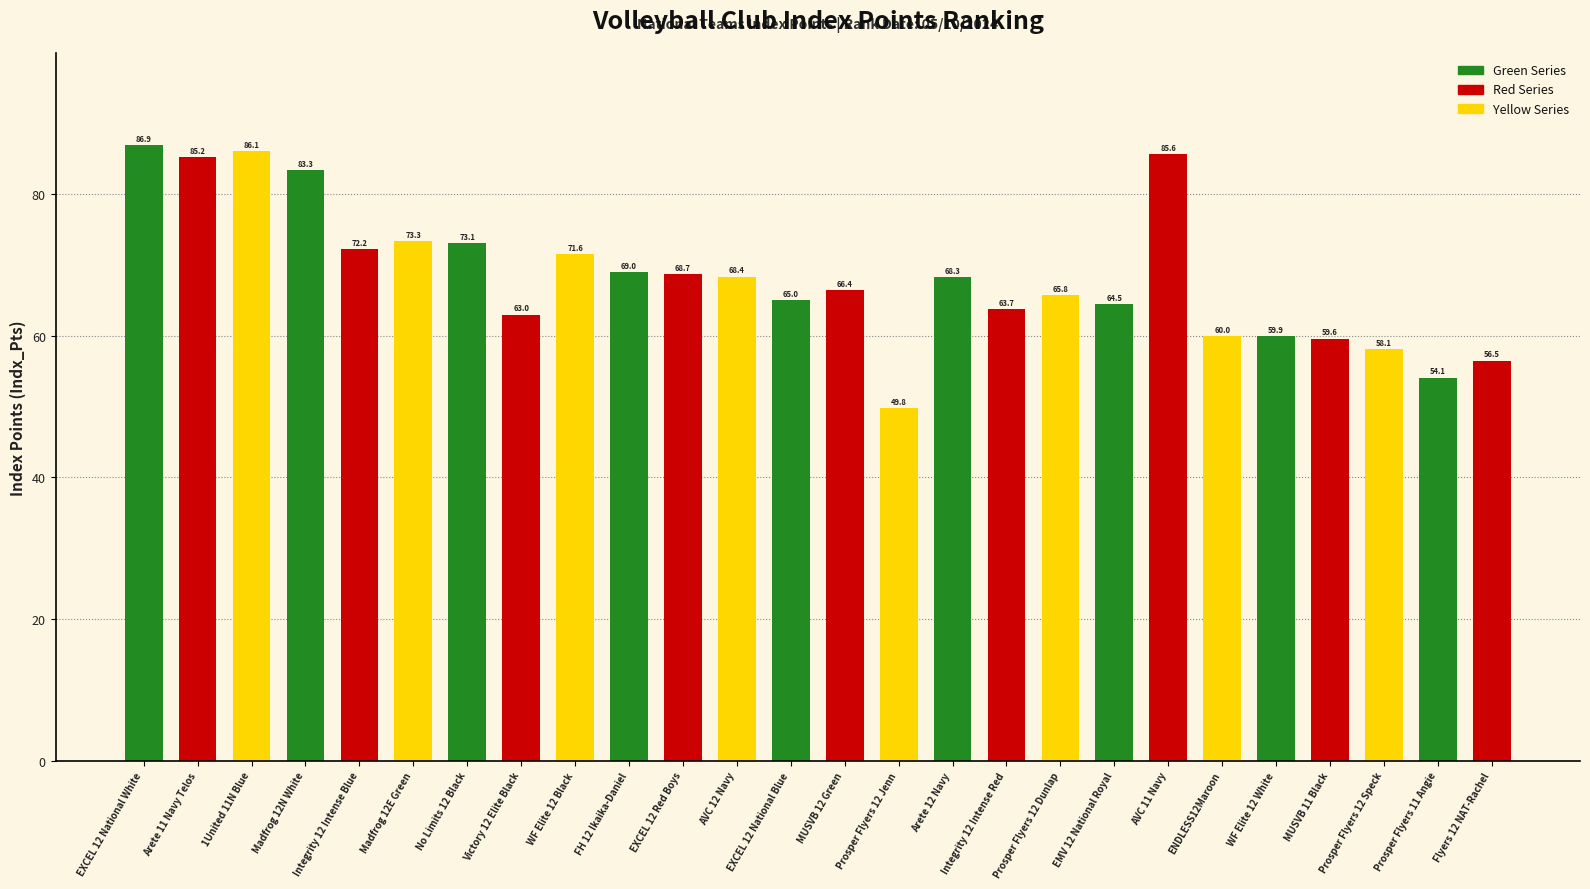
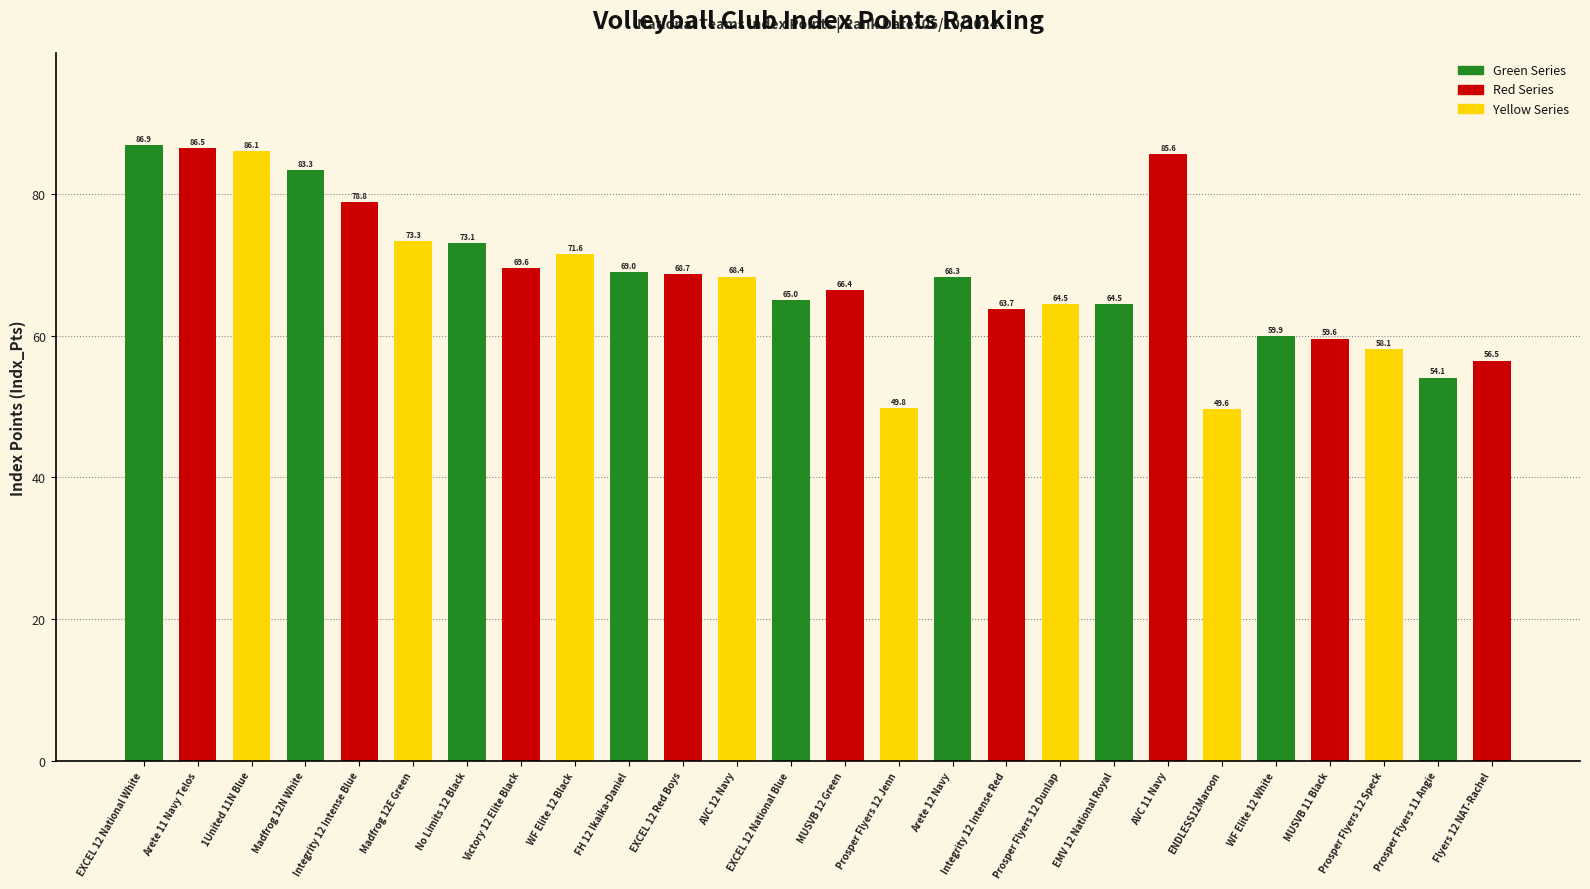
Arete 11 Navy Telos: 85.2 -> 86.5
Integrity 12 Intense Blue: 72.2 -> 78.8
Victory 12 Elite Black: 63.0 -> 69.6
Prosper Flyers 12 Dunlap: 65.8 -> 64.5
ENDLESS12Maroon: 60.0 -> 49.6
